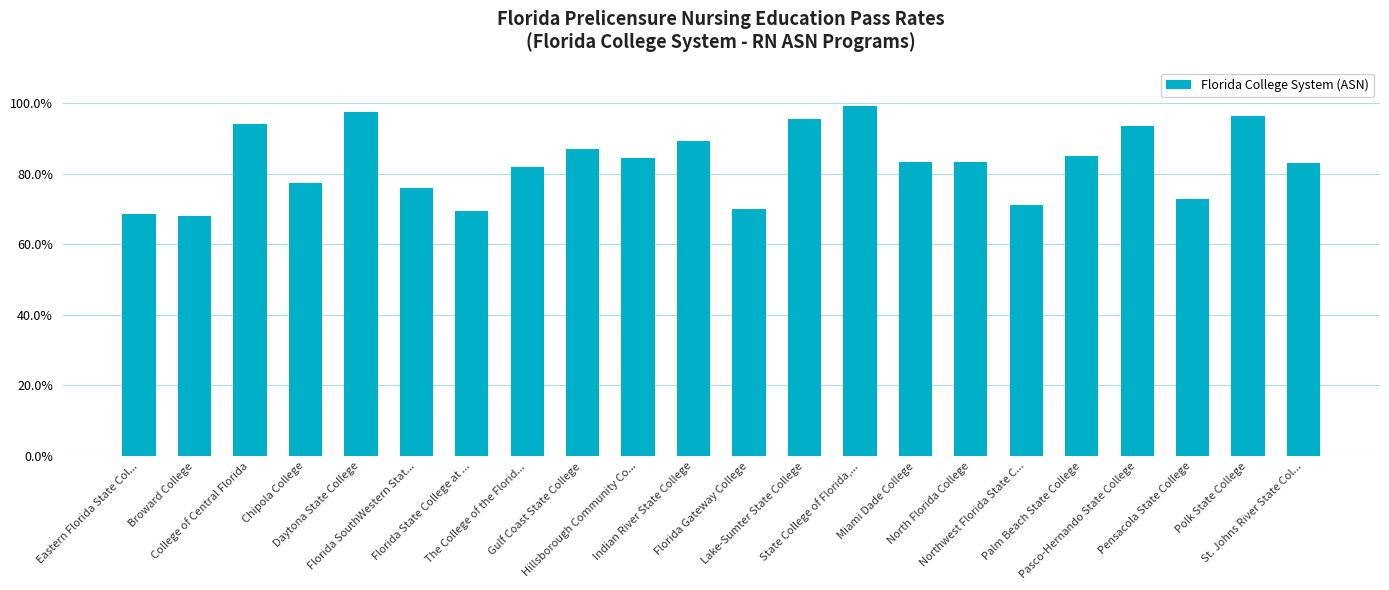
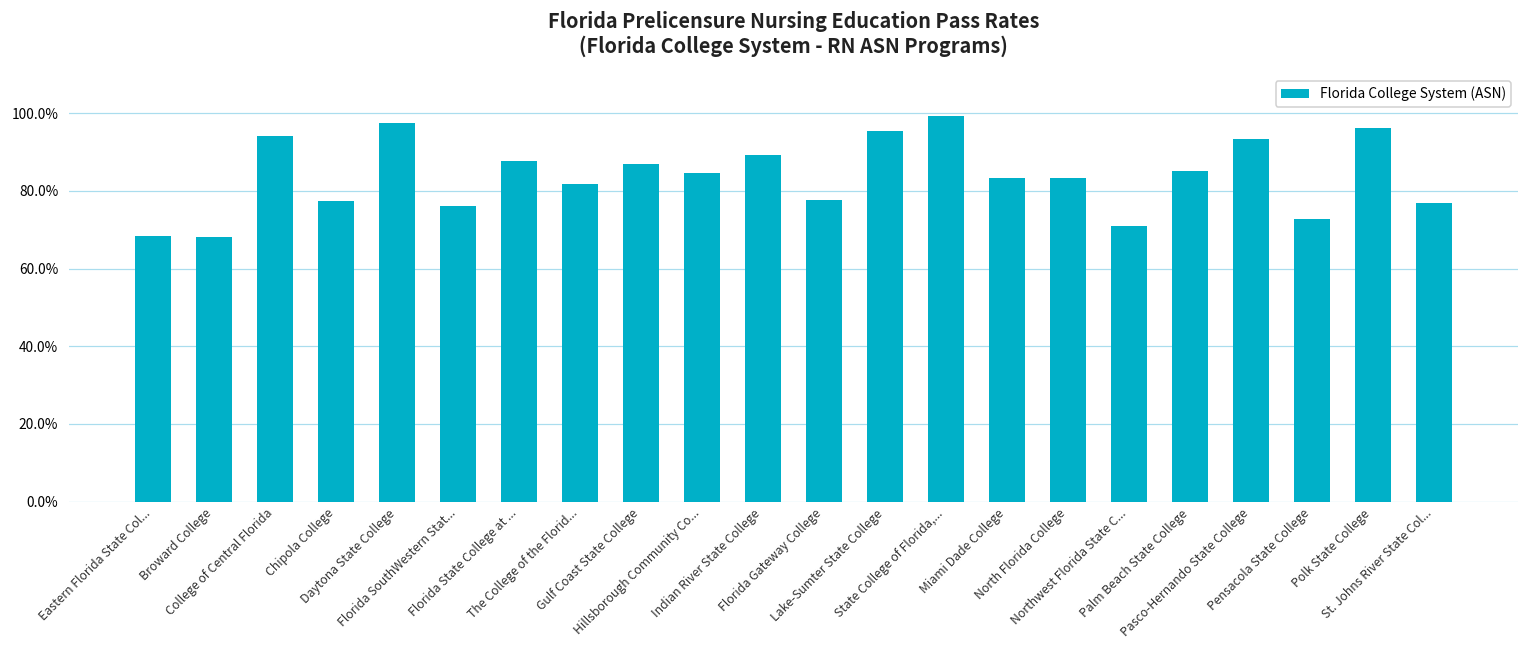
Florida State College at ...: 69% -> 88%
Florida Gateway College: 70% -> 78%
St. Johns River State Col...: 83% -> 77%
